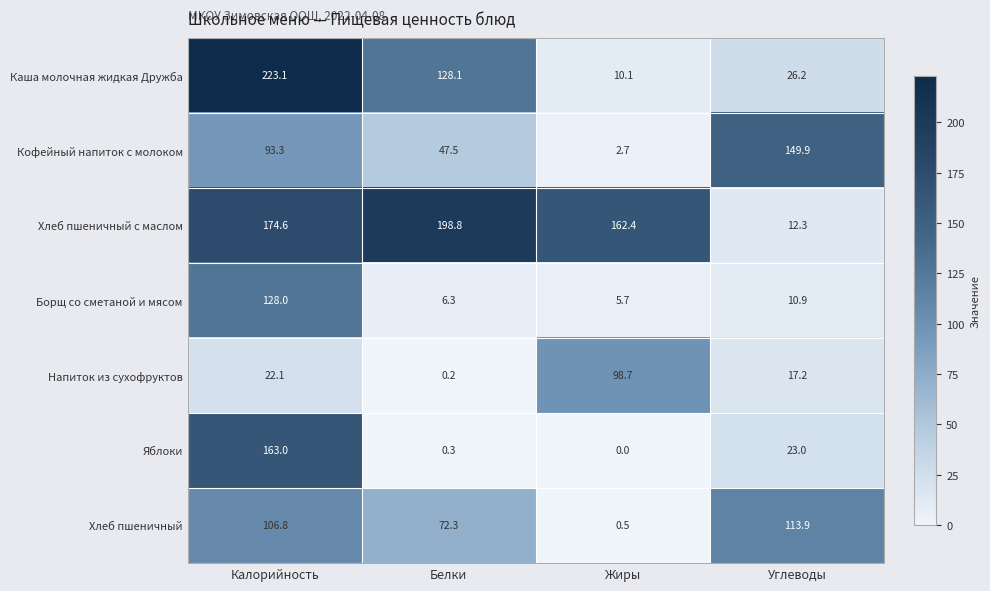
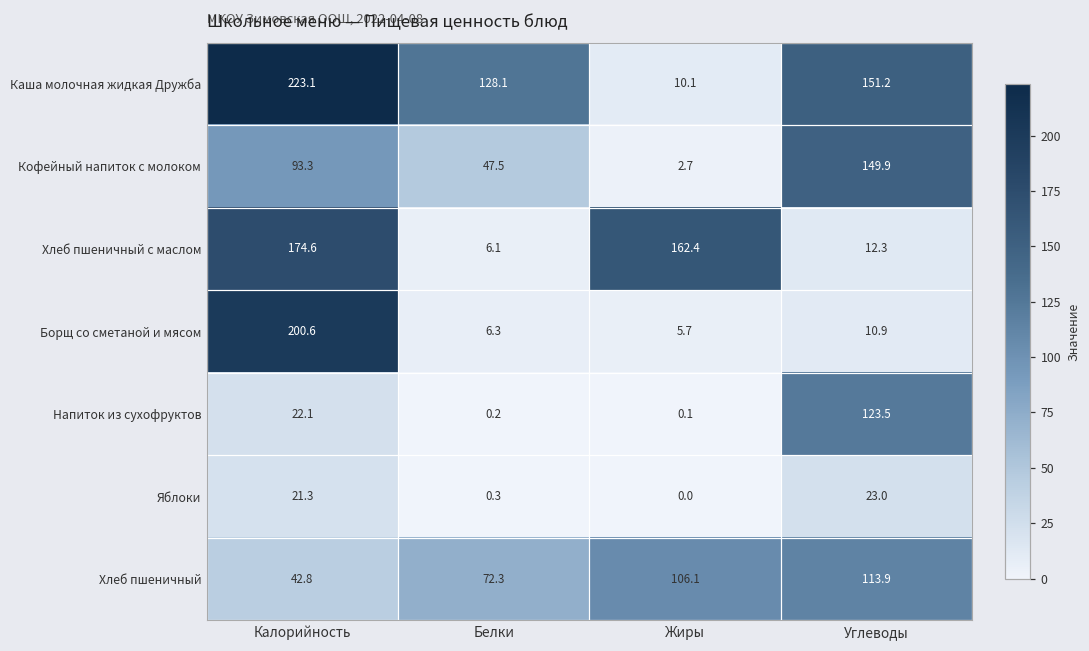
Каша молочная жидкая Дружба, Углеводы: 26.2 -> 151.2
Хлеб пшеничный с маслом, Белки: 198.8 -> 6.1
Борщ со сметаной и мясом, Калорийность: 128.0 -> 200.6
Напиток из сухофруктов, Жиры: 98.7 -> 0.1
Напиток из сухофруктов, Углеводы: 17.2 -> 123.5
Яблоки, Калорийность: 163.0 -> 21.3
Хлеб пшеничный, Калорийность: 106.8 -> 42.8
Хлеб пшеничный, Жиры: 0.5 -> 106.1
